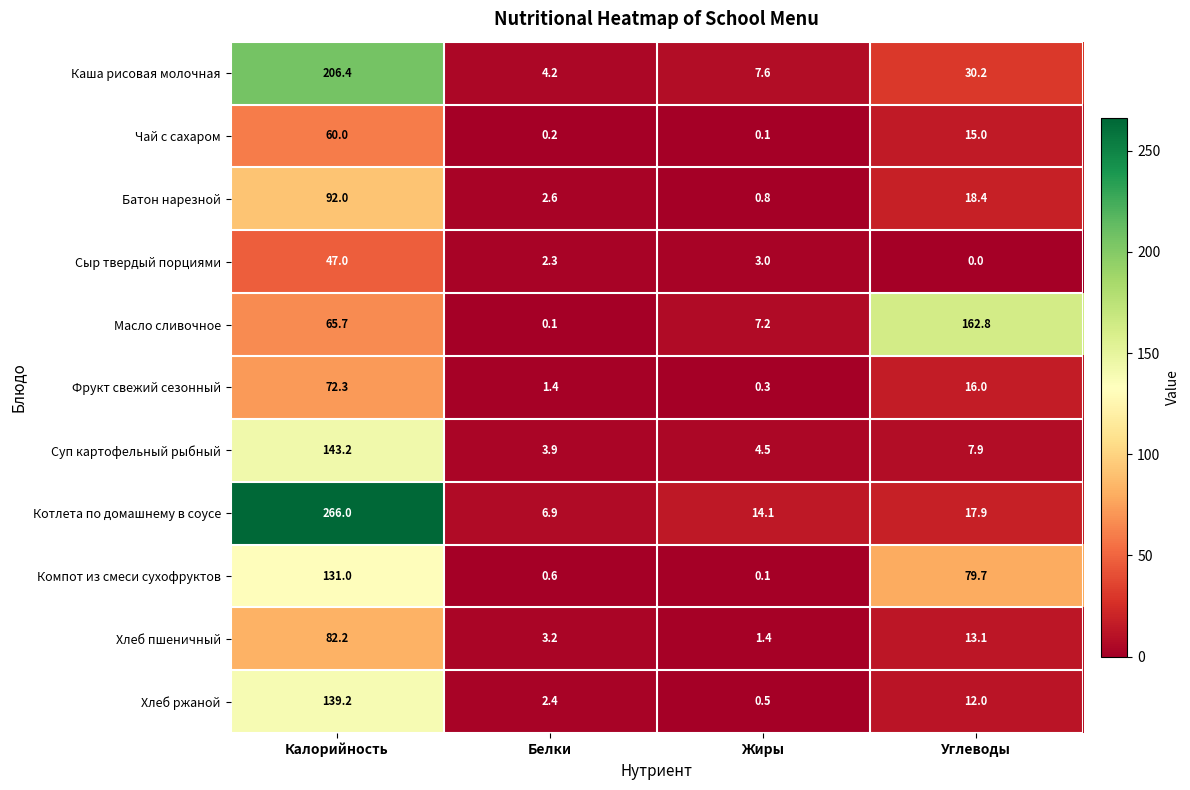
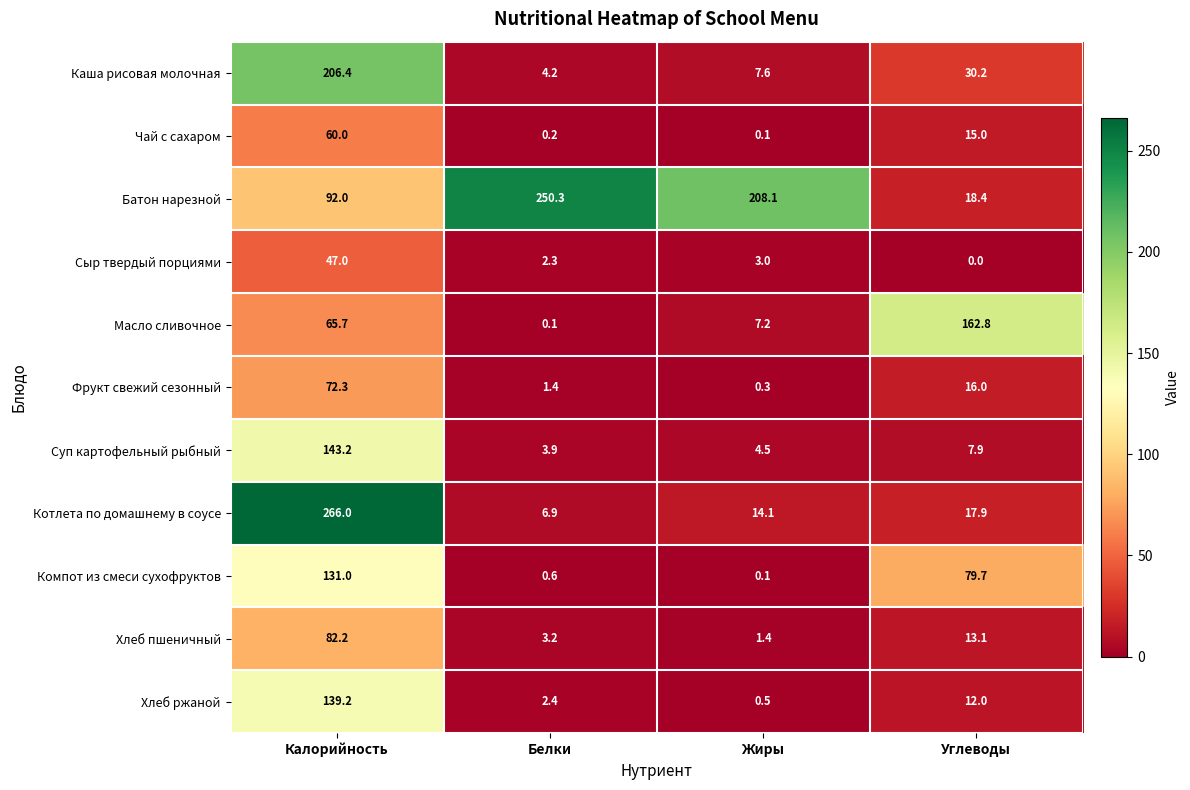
Батон нарезной, Белки: 2.6 -> 250.3
Батон нарезной, Жиры: 0.8 -> 208.1
